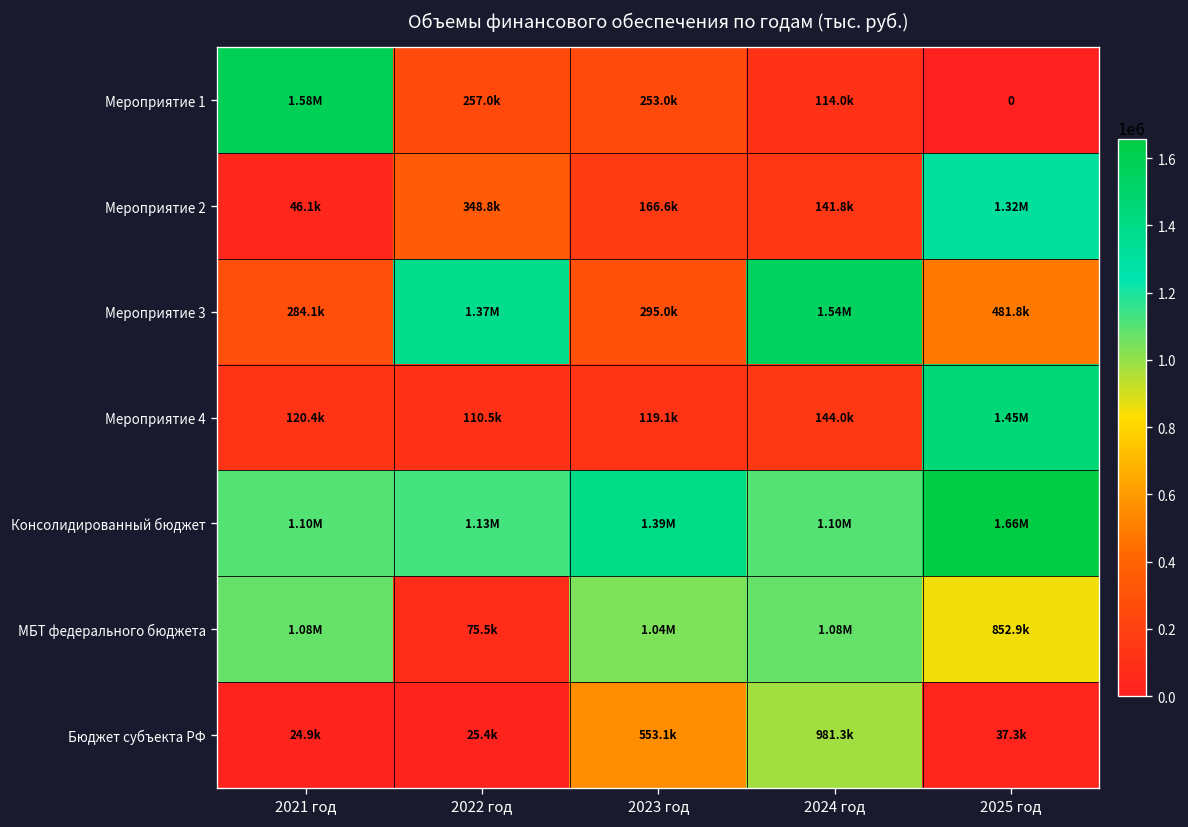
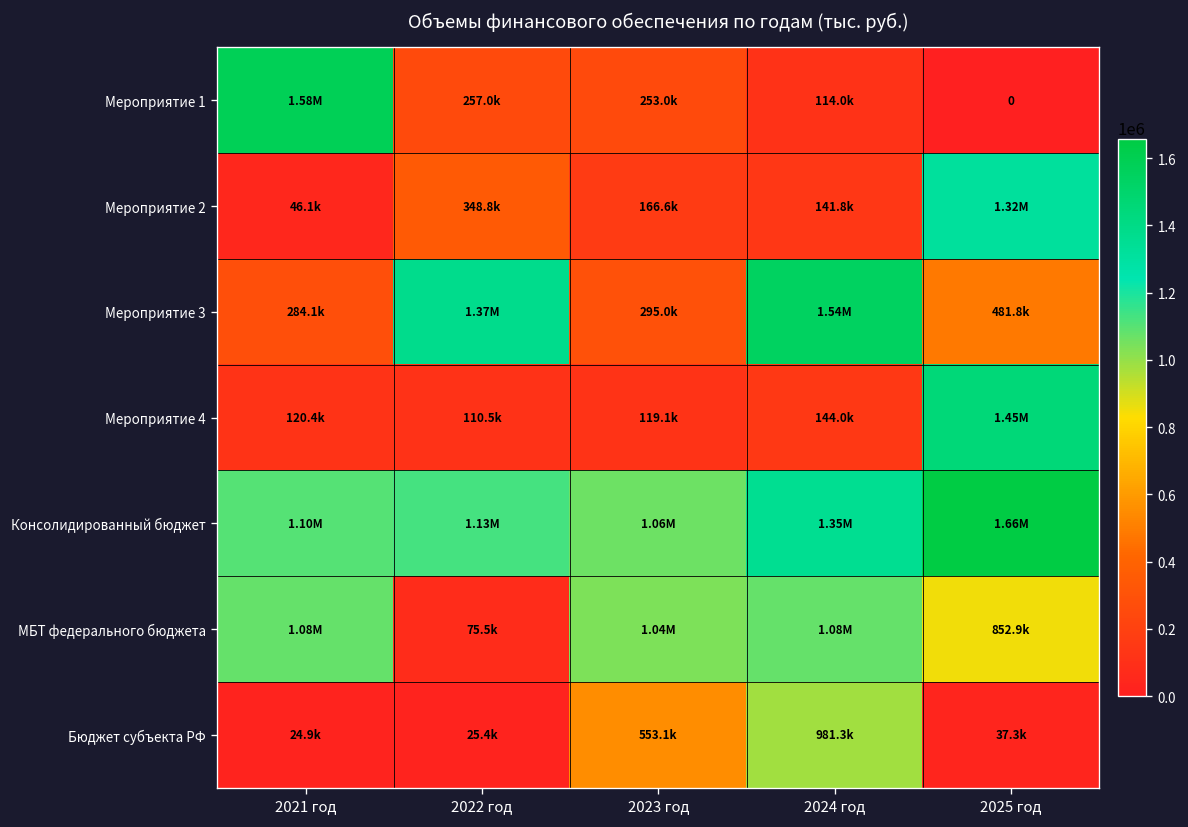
Консолидированный бюджет, 2023 год: 1.39M -> 1.06M
Консолидированный бюджет, 2024 год: 1.10M -> 1.35M
